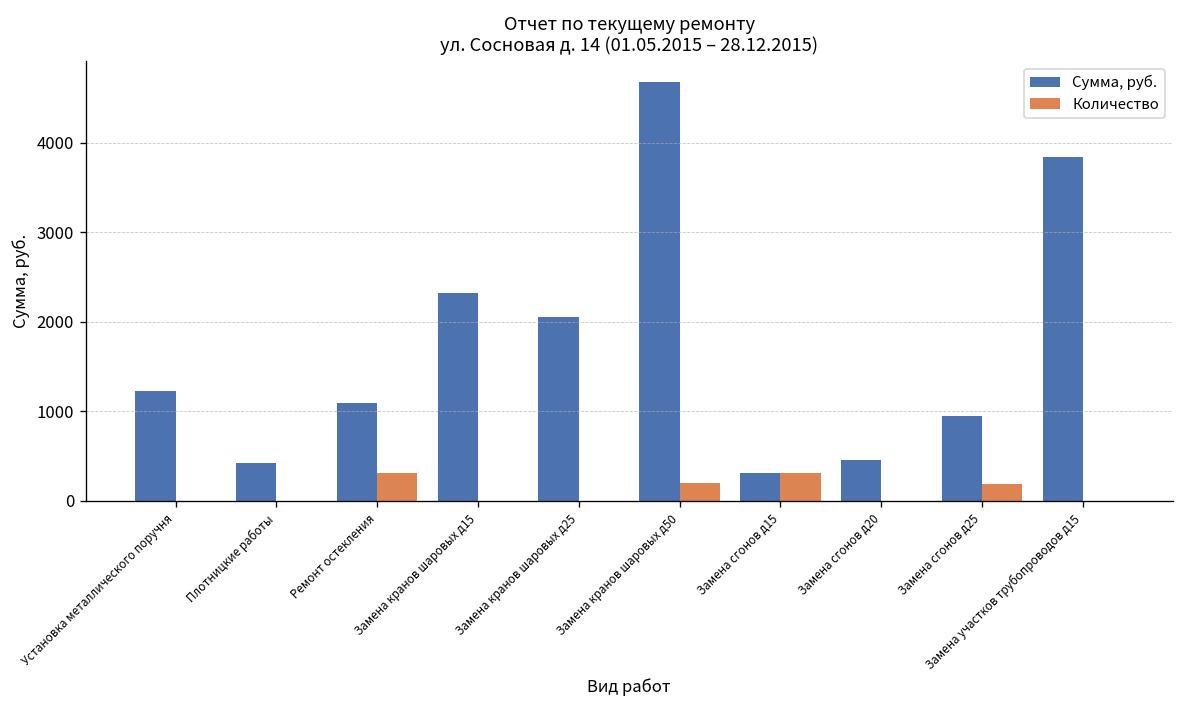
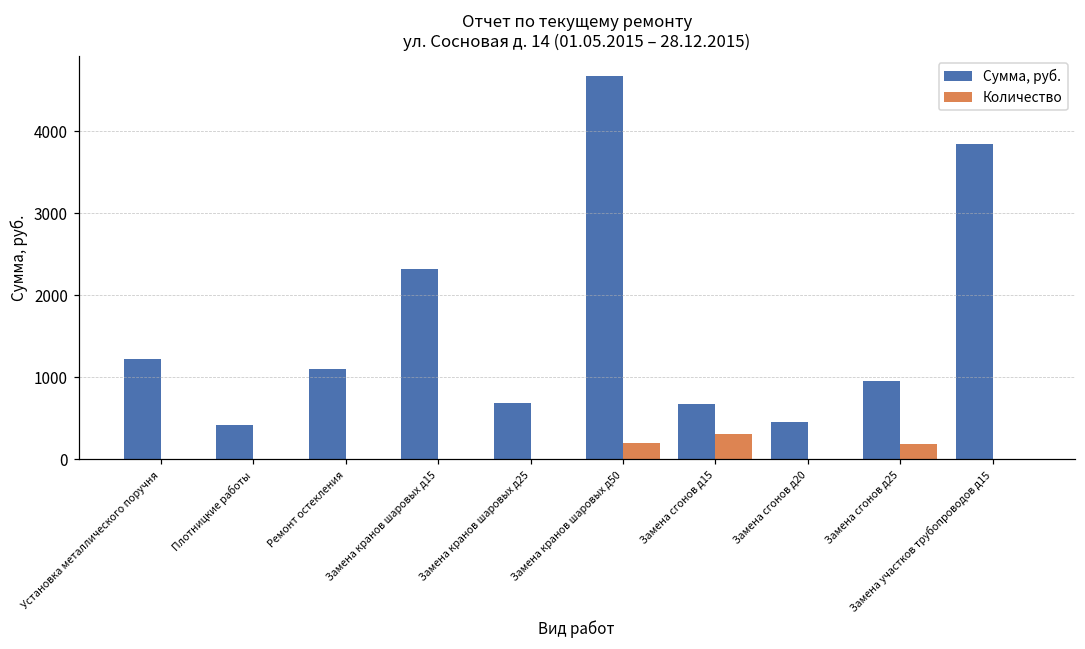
Количество, Ремонт остекления: 300 -> 0
Сумма, руб., Замена кранов шаровых д25: 2100 -> 700
Сумма, руб., Замена сгонов д15: 300 -> 700
